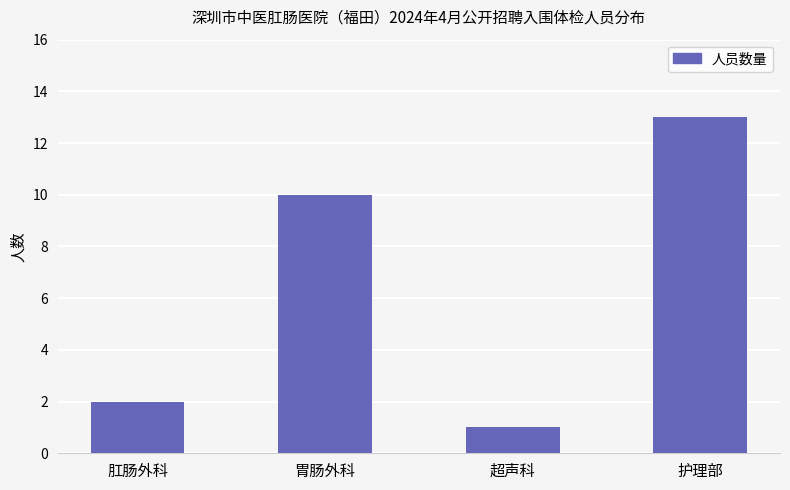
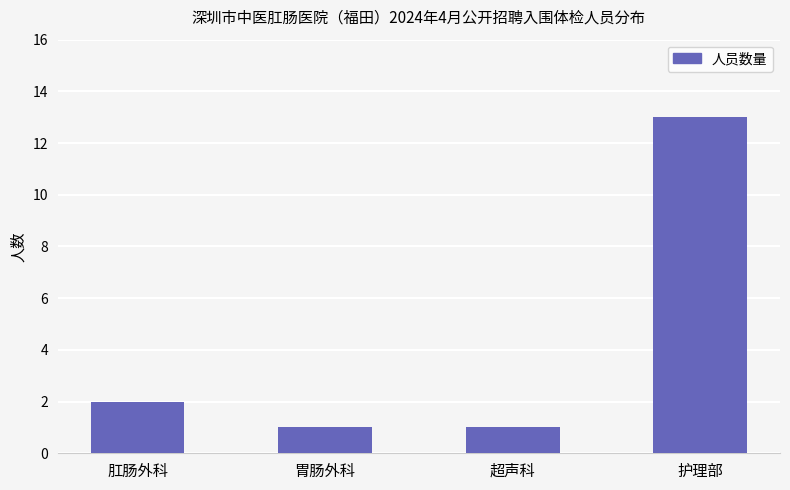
胃肠外科: 10 -> 1
